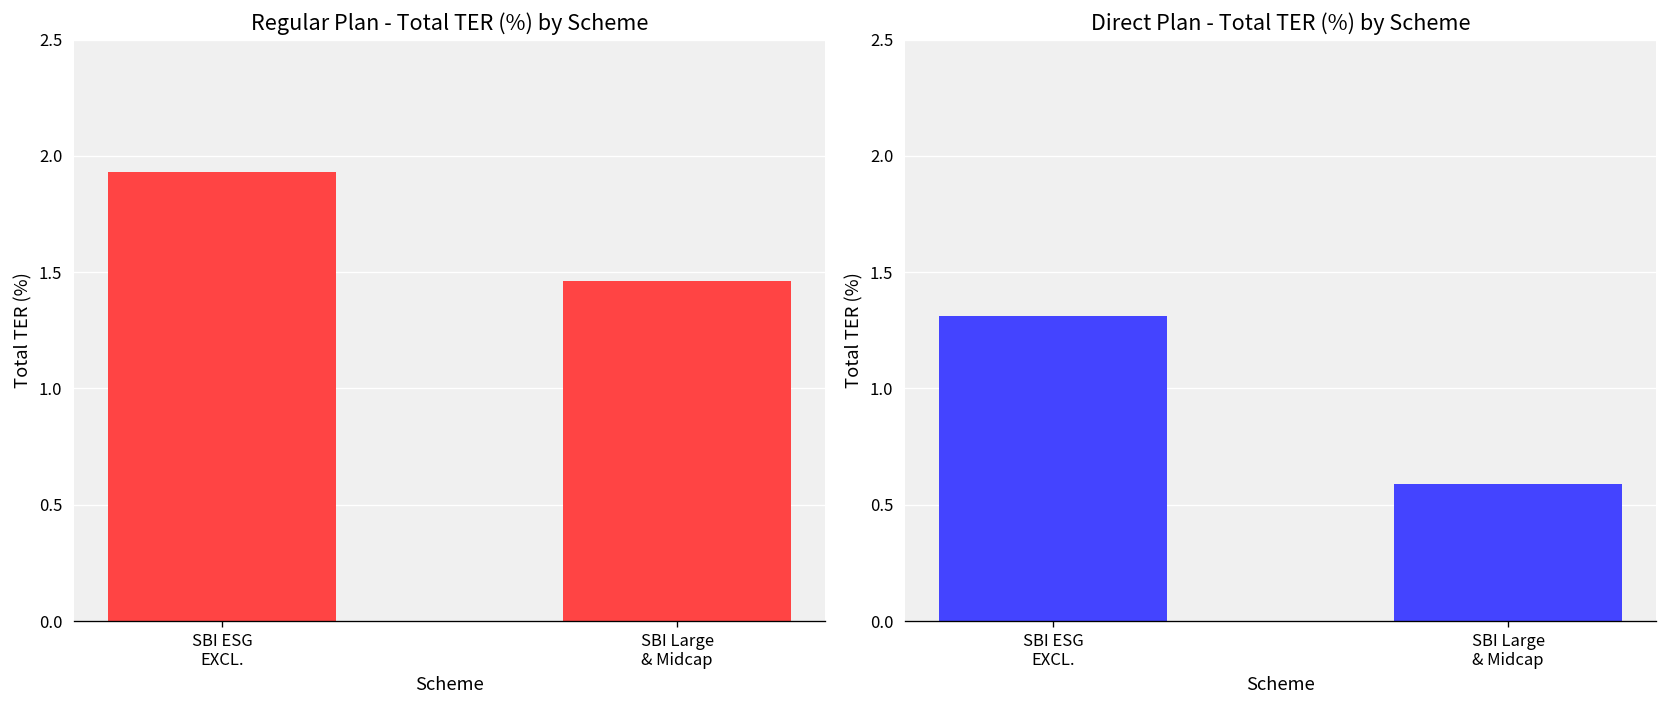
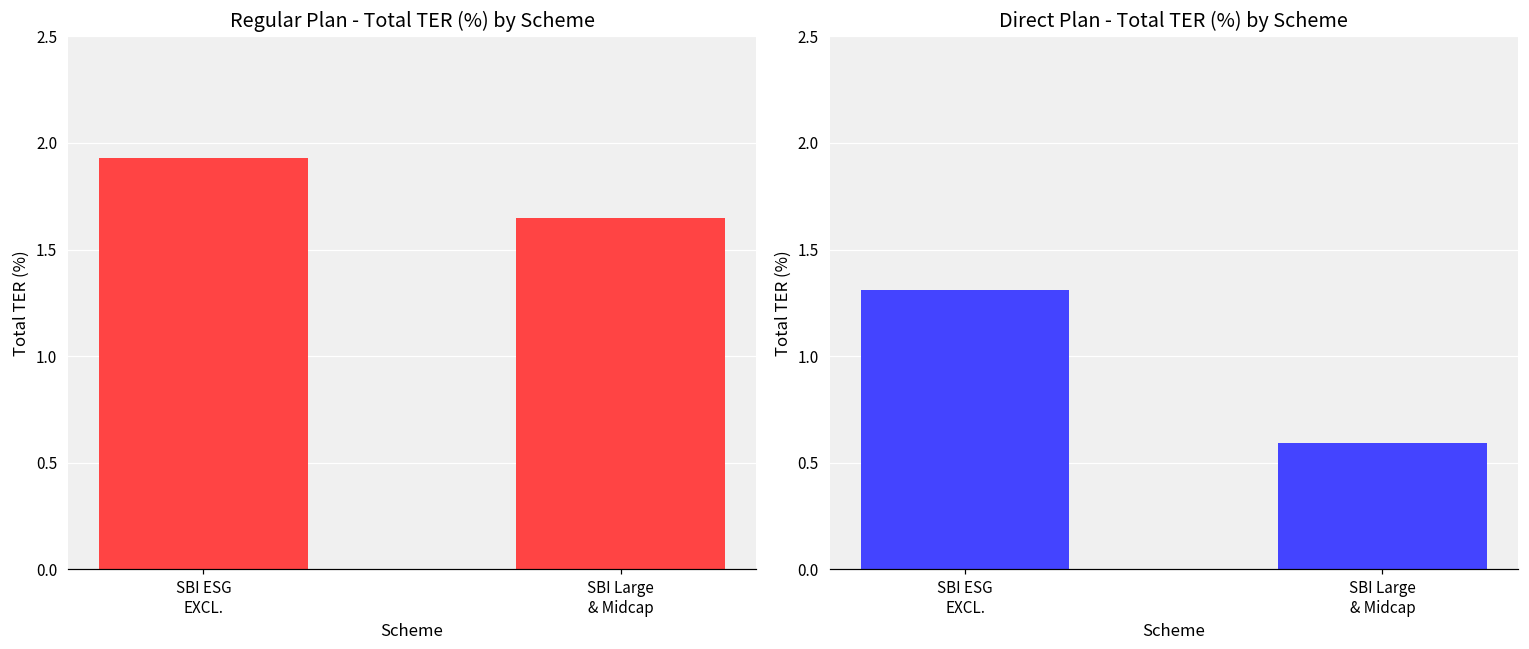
Regular Plan - Total TER (%) by Scheme, SBI Large & Midcap: 1.46 -> 1.65
